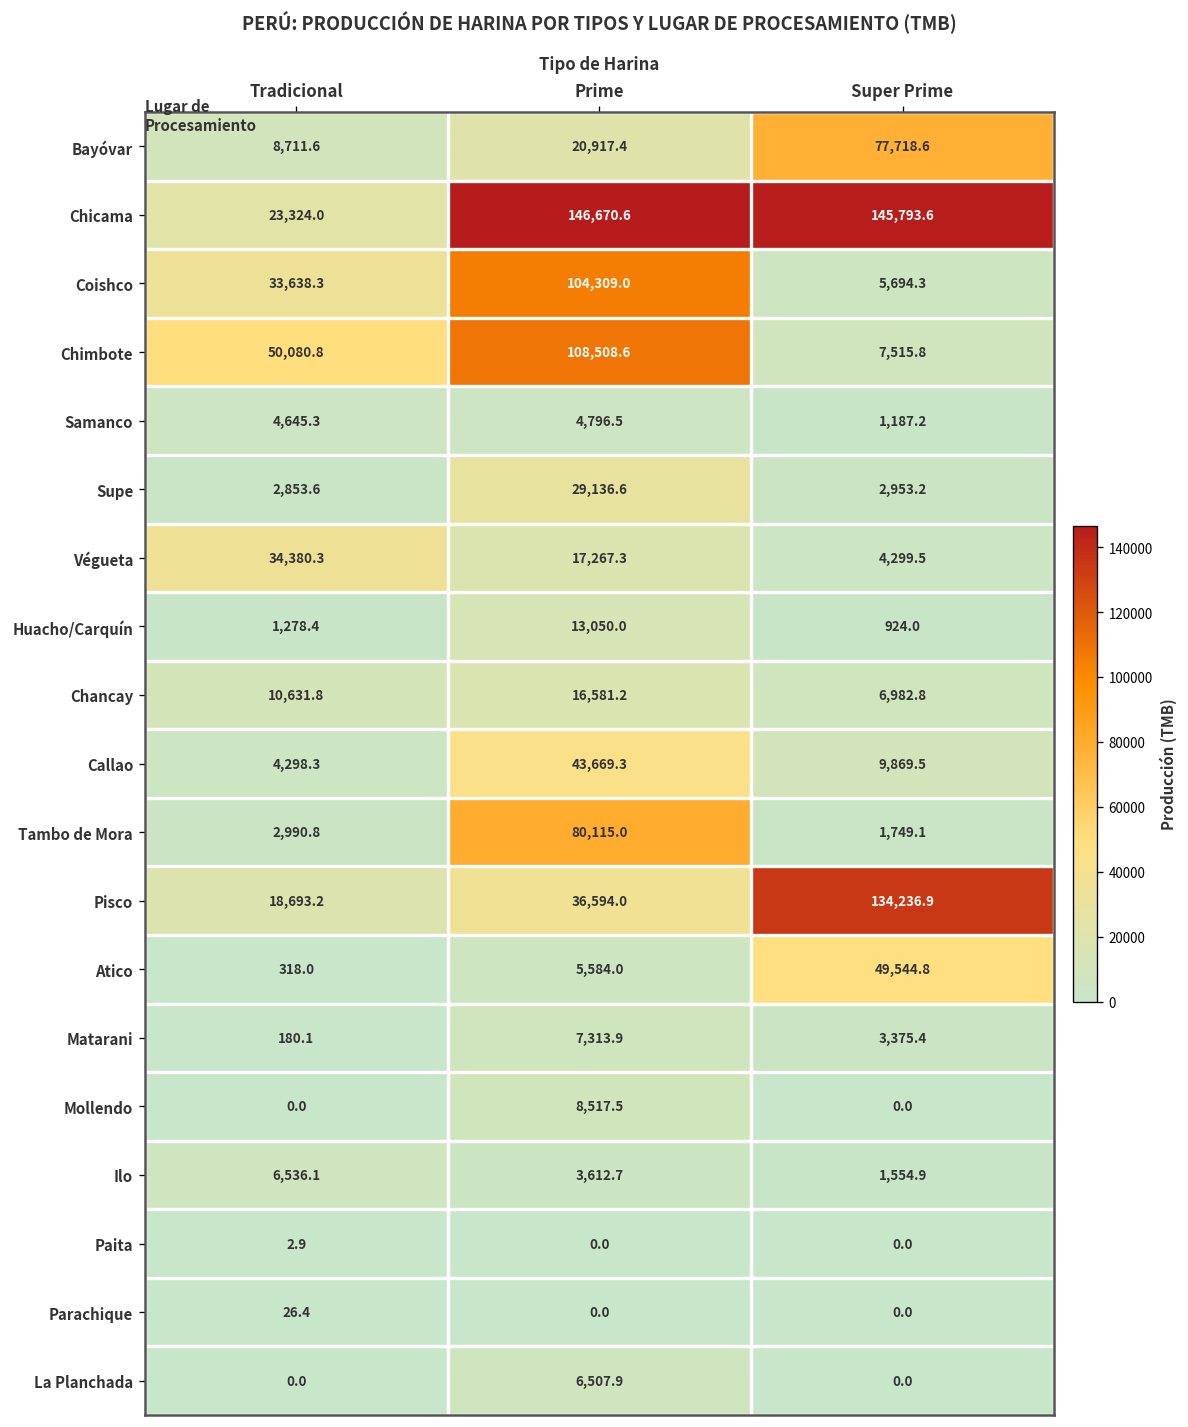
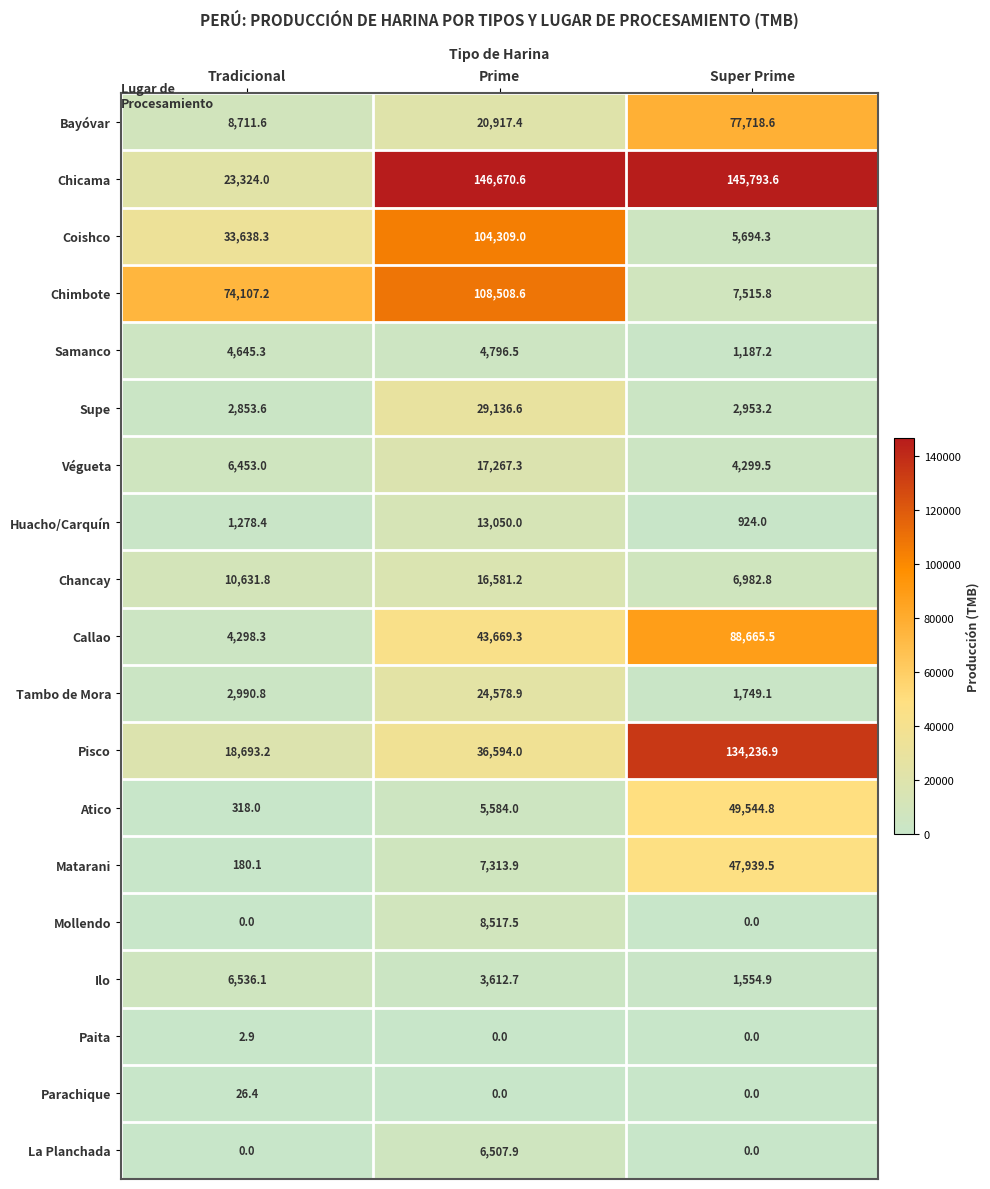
Chimbote, Tradicional: 50,080.8 -> 74,107.2
Végueta, Tradicional: 34,380.3 -> 6,453.0
Callao, Super Prime: 9,869.5 -> 88,665.5
Tambo de Mora, Prime: 80,115.0 -> 24,578.9
Matarani, Super Prime: 3,375.4 -> 47,939.5
